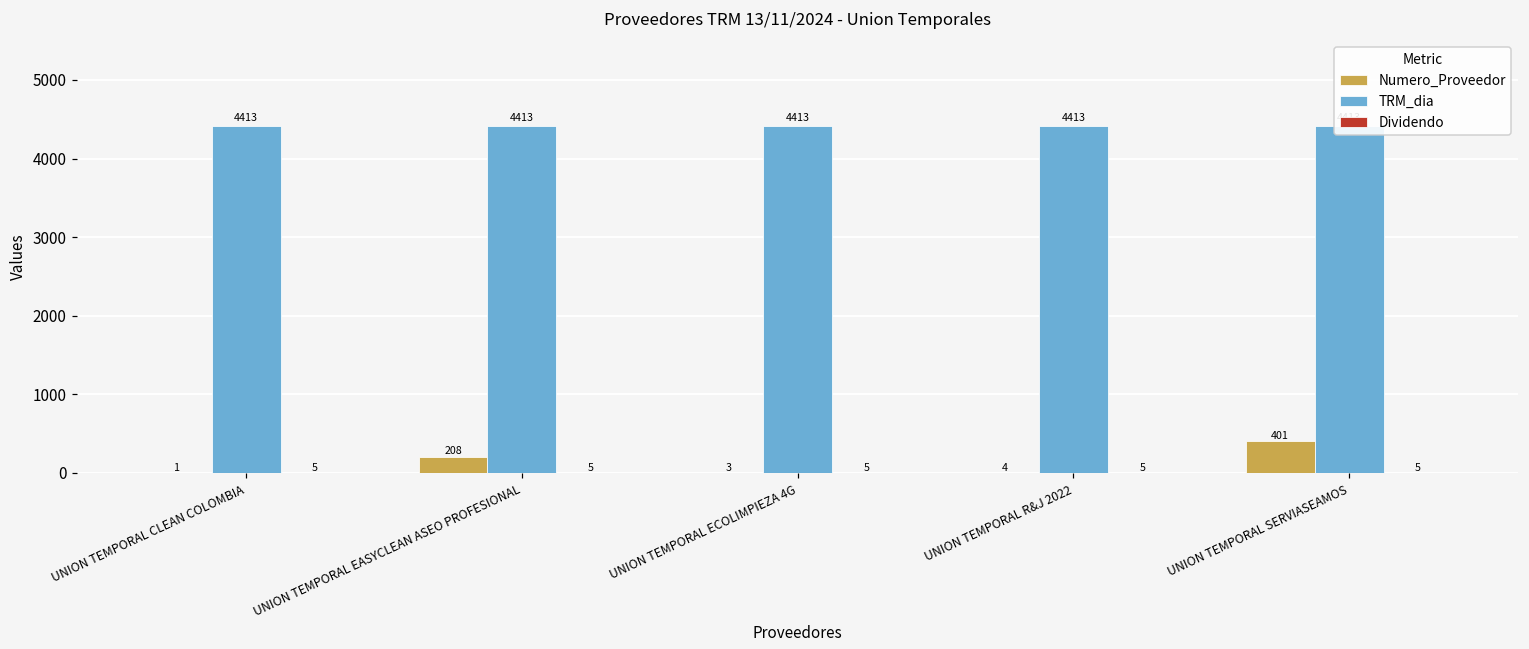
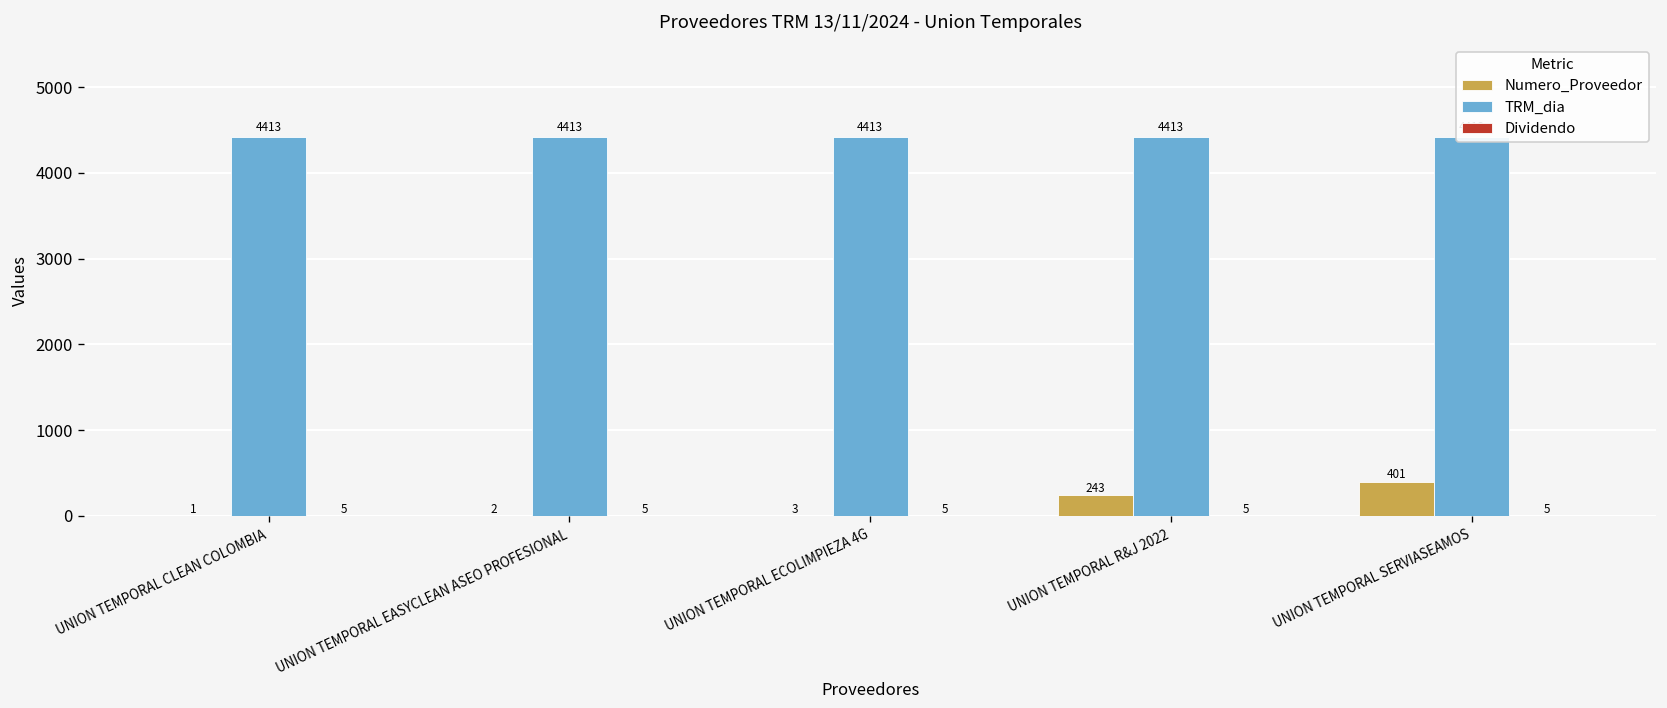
Numero_Proveedor, UNION TEMPORAL EASYCLEAN ASEO PROFESIONAL: 208 -> 2
Numero_Proveedor, UNION TEMPORAL R&J 2022: 4 -> 243
